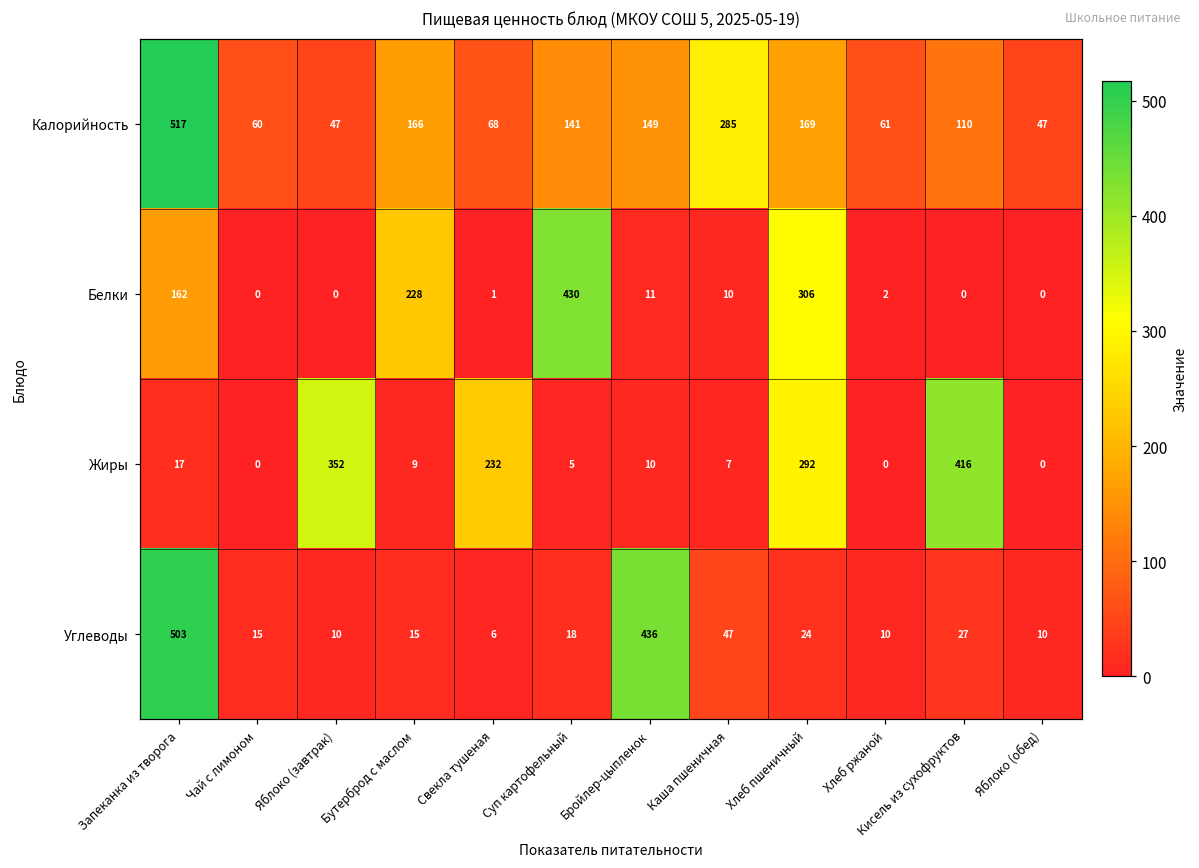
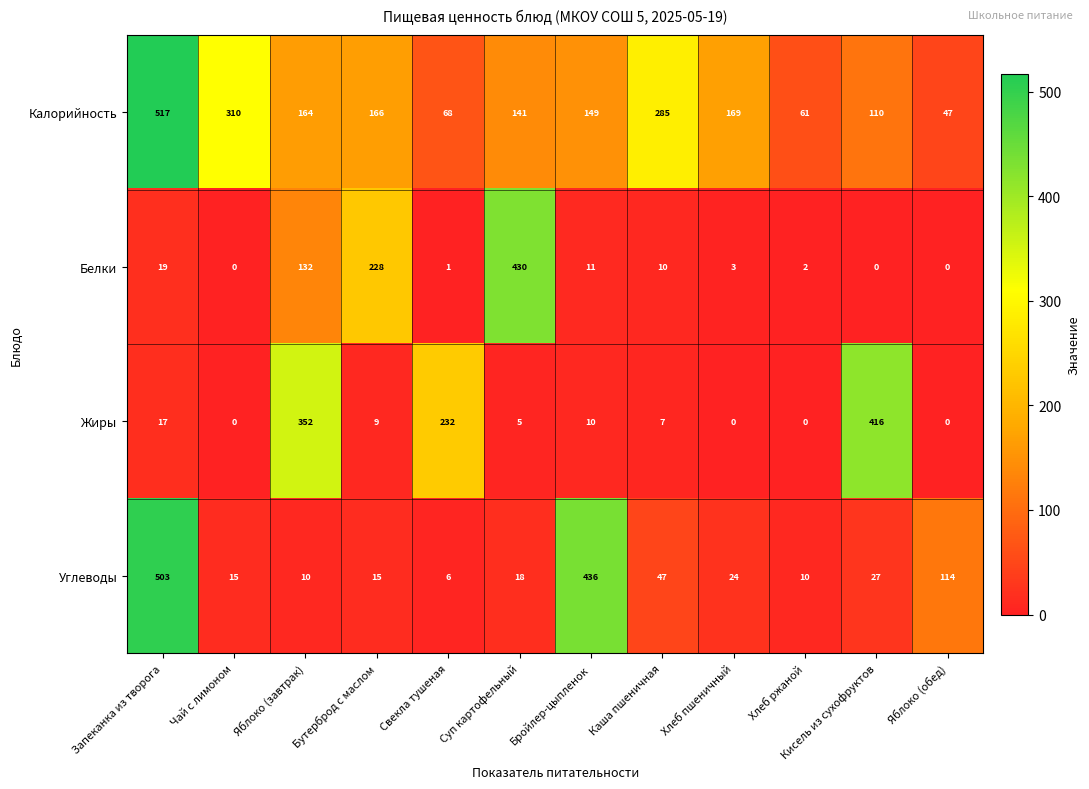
Калорийность, Чай с лимоном: 60 -> 310
Калорийность, Яблоко (завтрак): 47 -> 164
Белки, Запеканка из творога: 162 -> 19
Белки, Яблоко (завтрак): 0 -> 132
Белки, Хлеб пшеничный: 306 -> 3
Жиры, Хлеб пшеничный: 292 -> 0
Углеводы, Яблоко (обед): 10 -> 114
